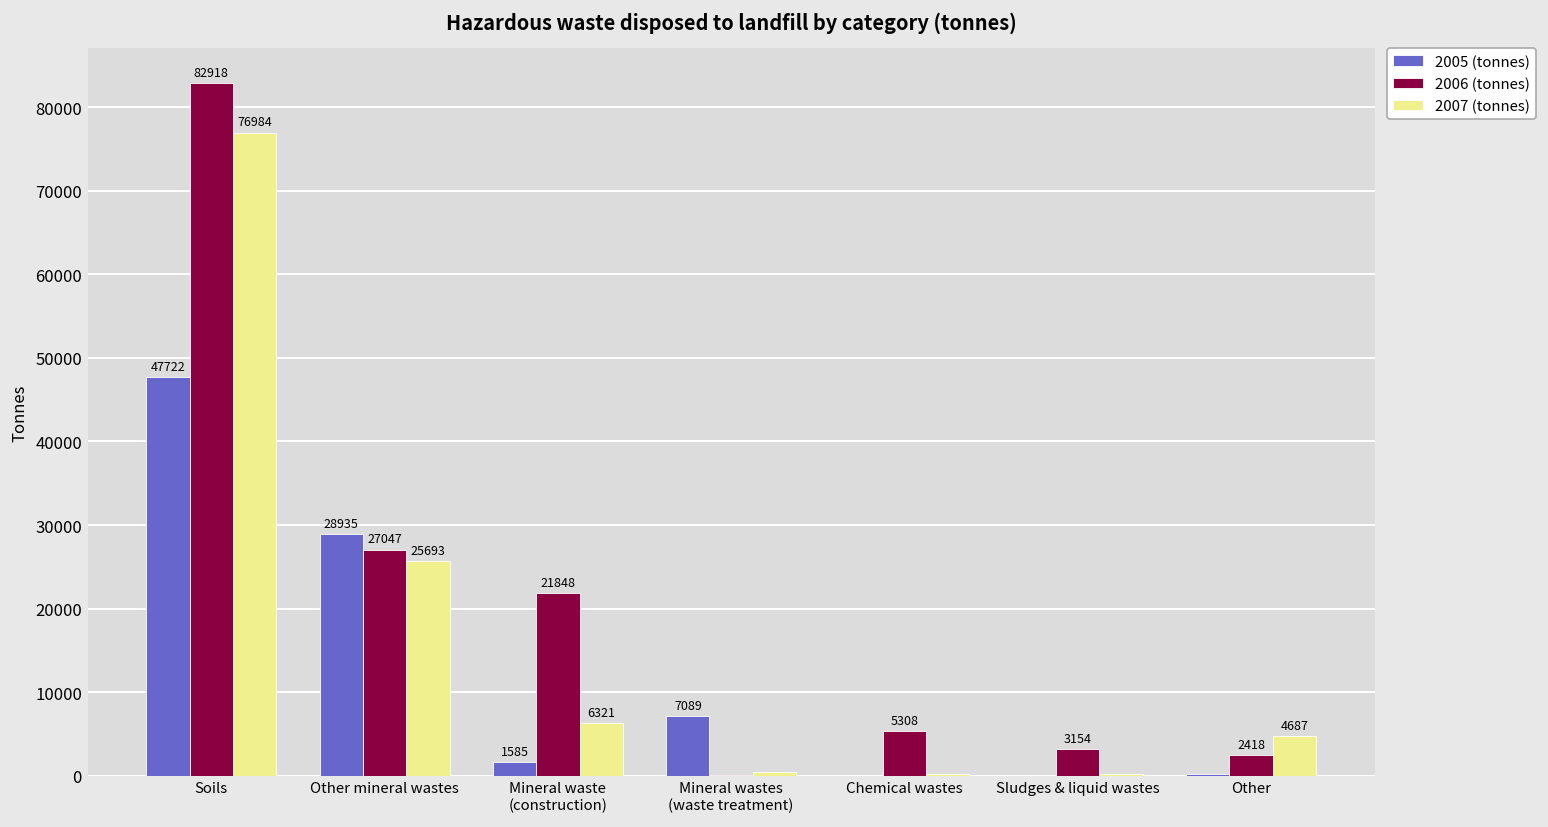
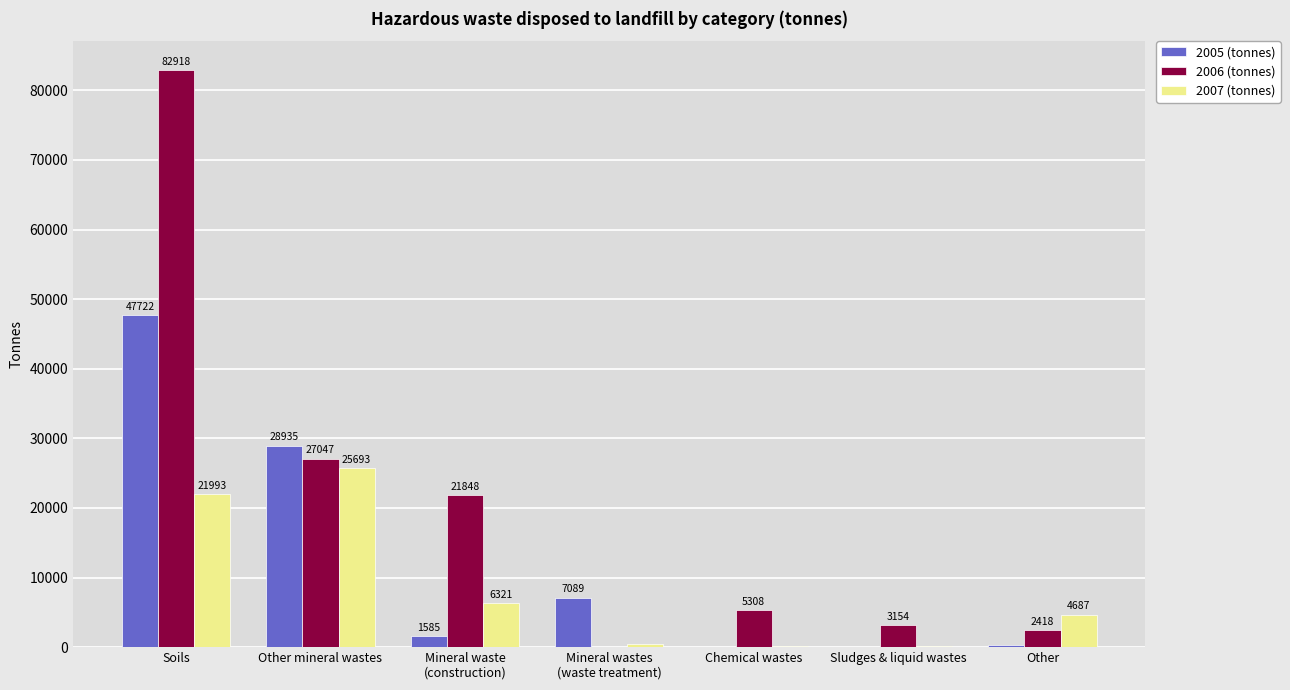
2007 (tonnes), Soils: 76984 -> 21993
